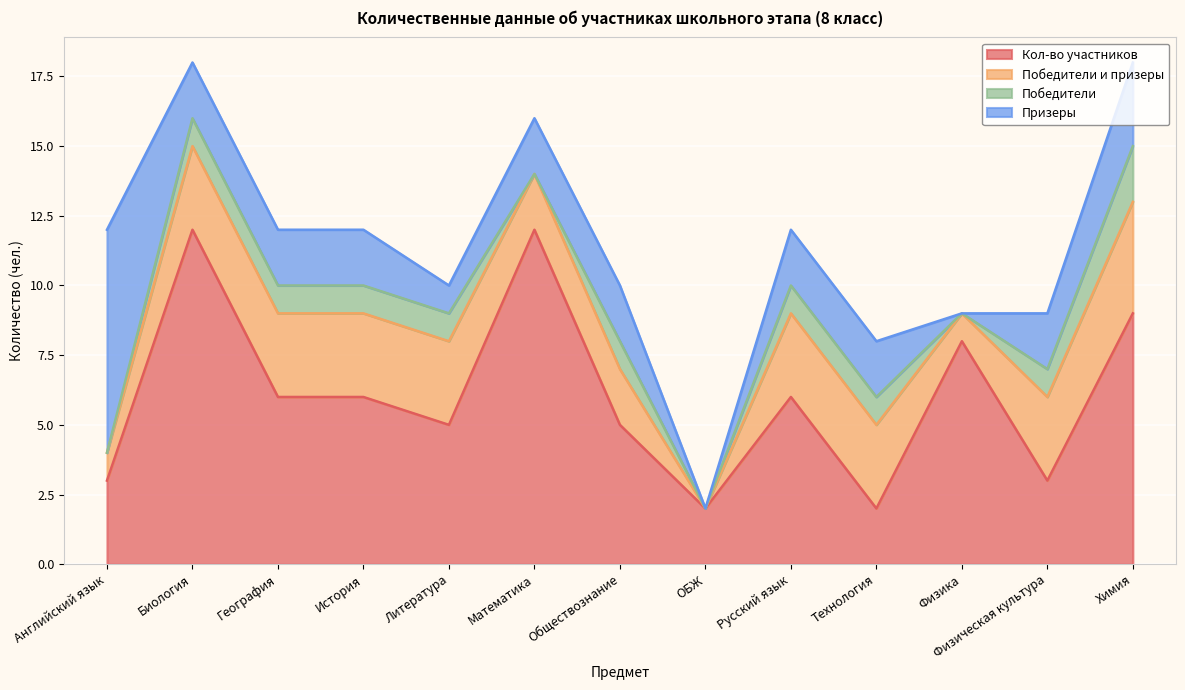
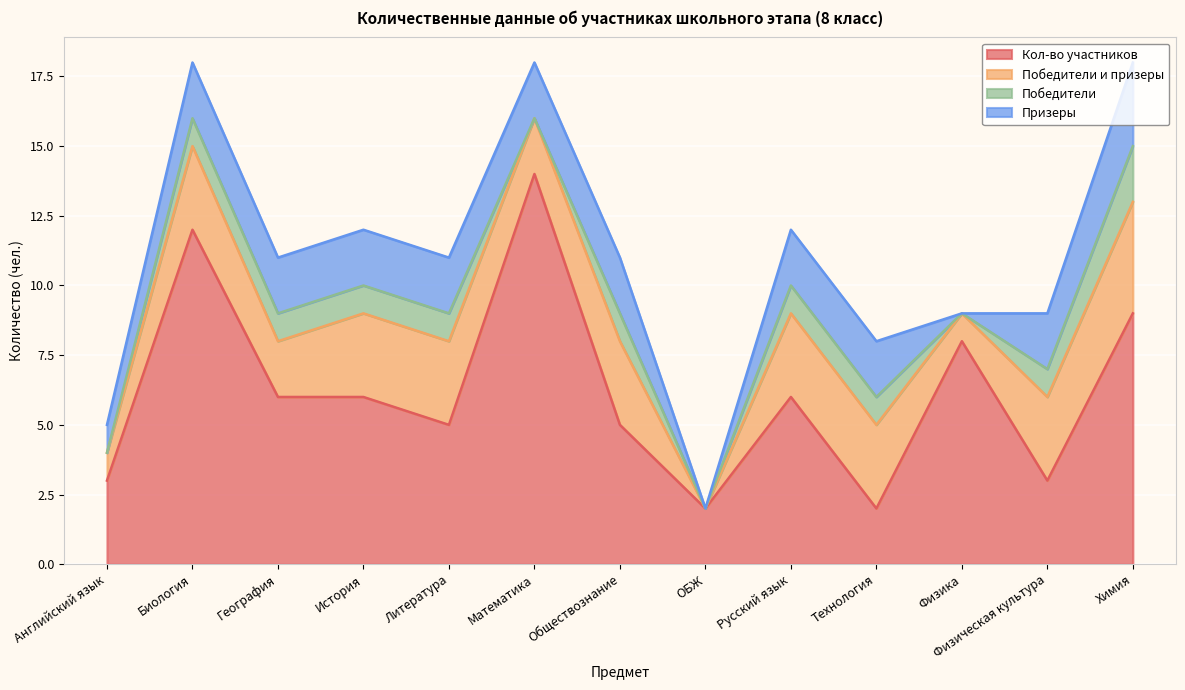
Призеры, Английский язык: 8 -> 1
Победители и призеры, География: 3 -> 2
Призеры, Литература: 1 -> 2
Кол-во участников, Математика: 12 -> 14
Победители и призеры, Обществознание: 2 -> 3
